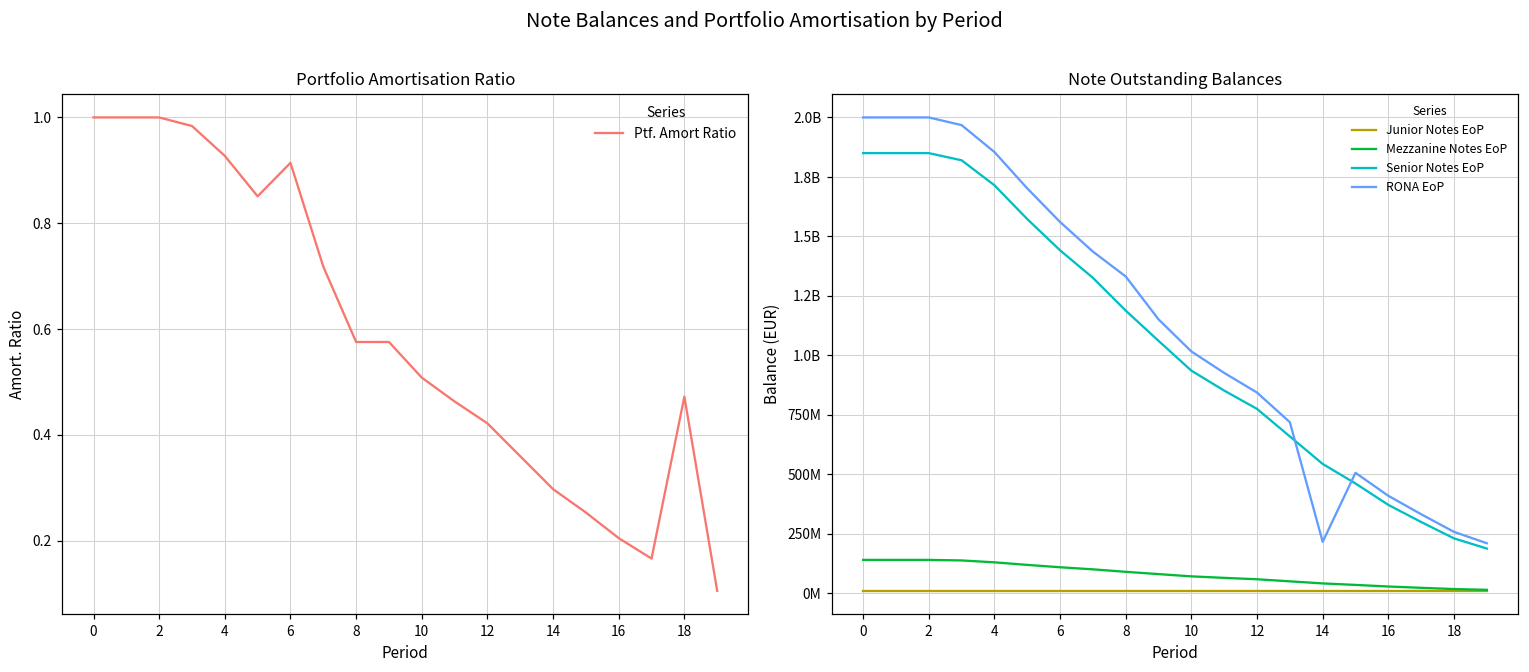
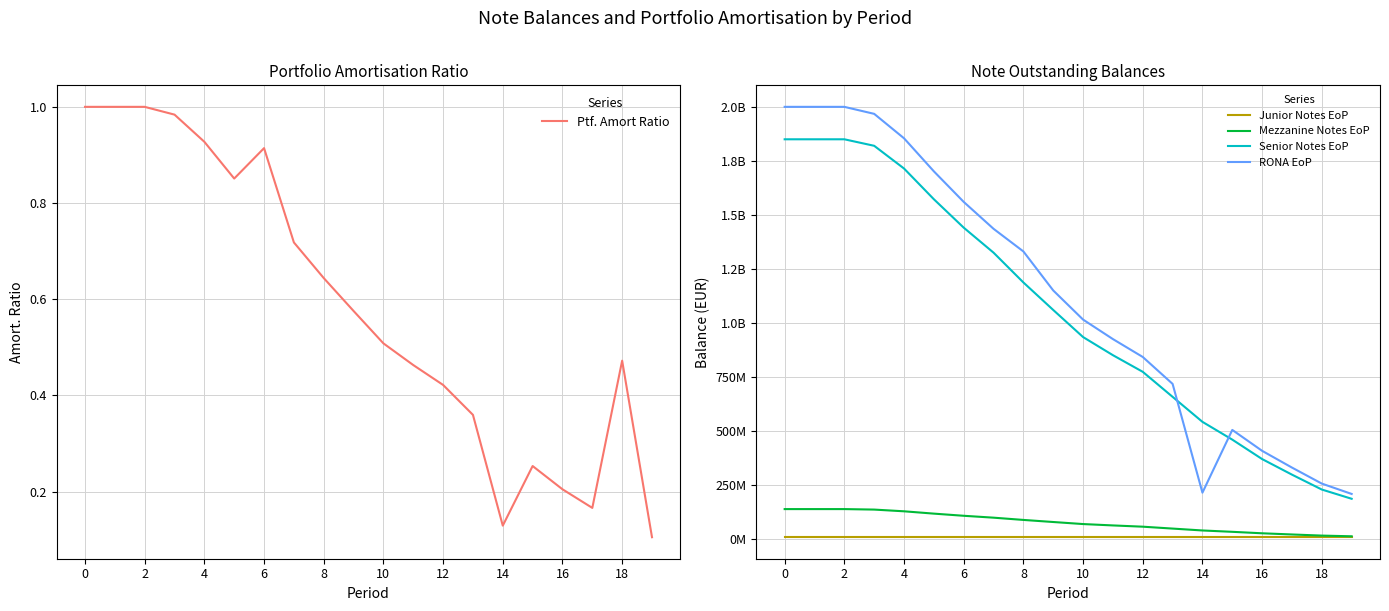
Portfolio Amortisation Ratio, 8: 0.58 -> 0.64
Portfolio Amortisation Ratio, 14: 0.30 -> 0.13
